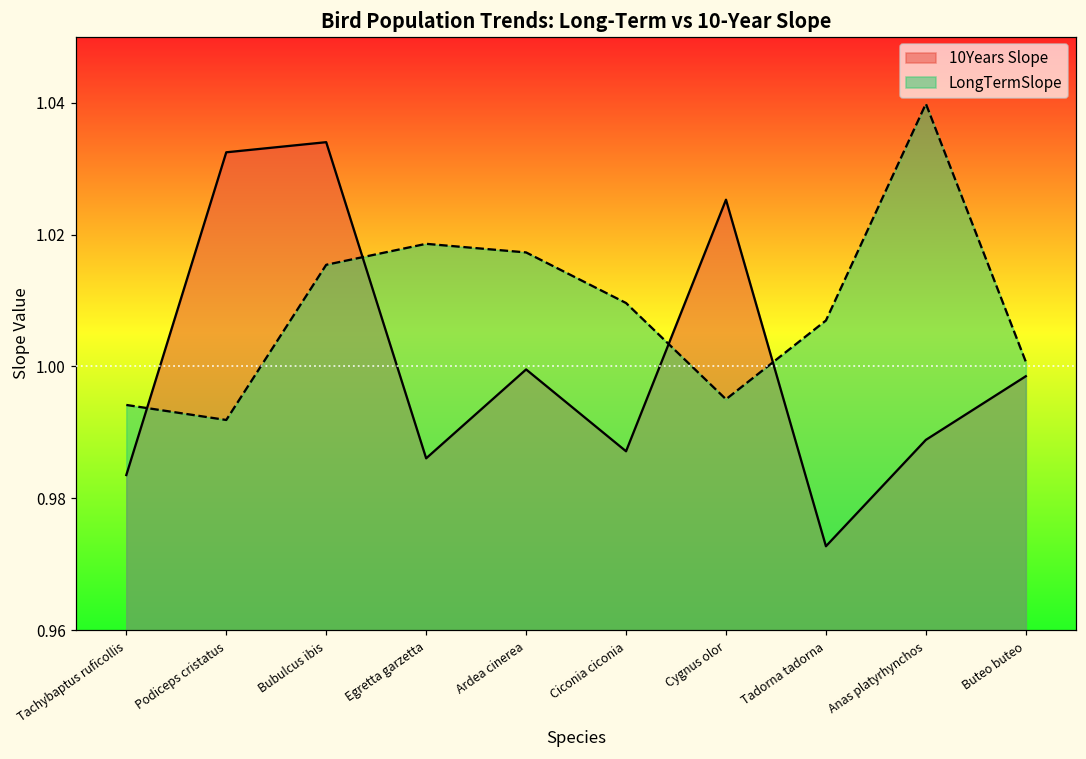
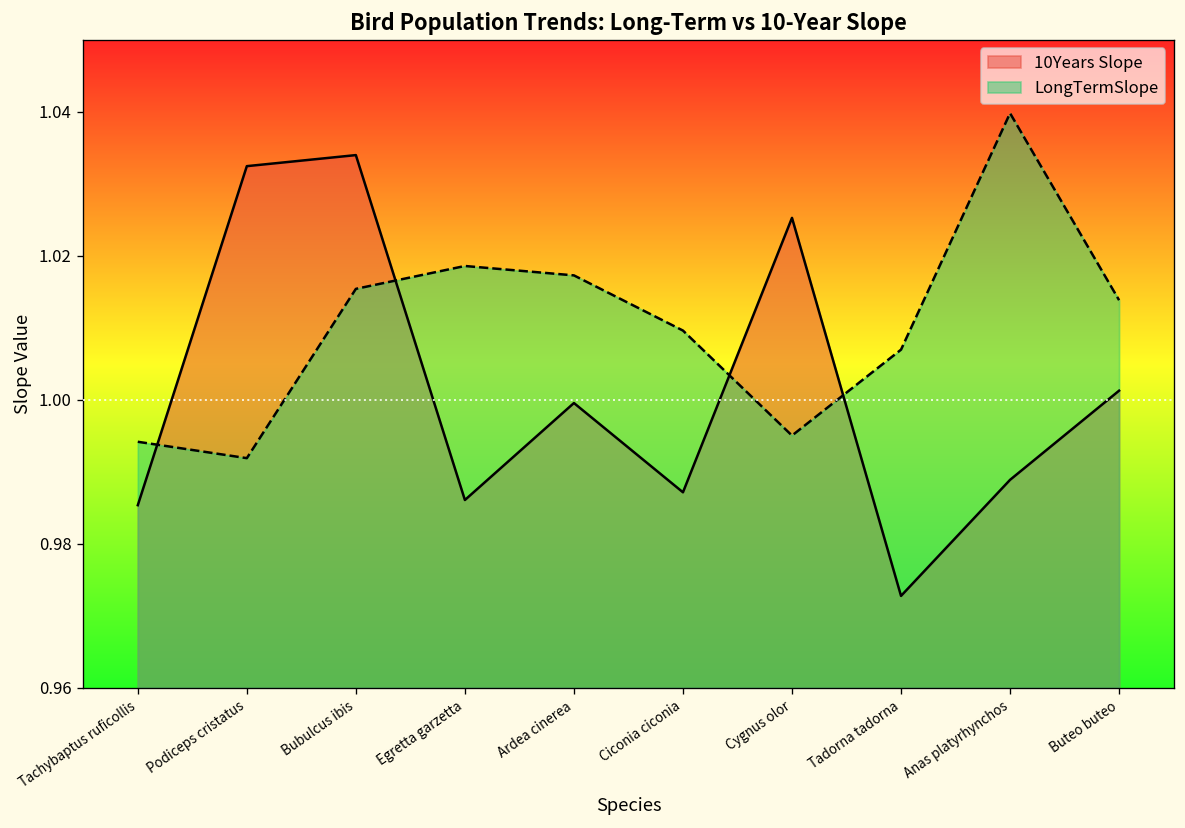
10Years Slope, Tachybaptus ruficollis: 0.984 -> 0.985
10Years Slope, Buteo buteo: 0.999 -> 1.001
LongTermSlope, Buteo buteo: 1.001 -> 1.014
